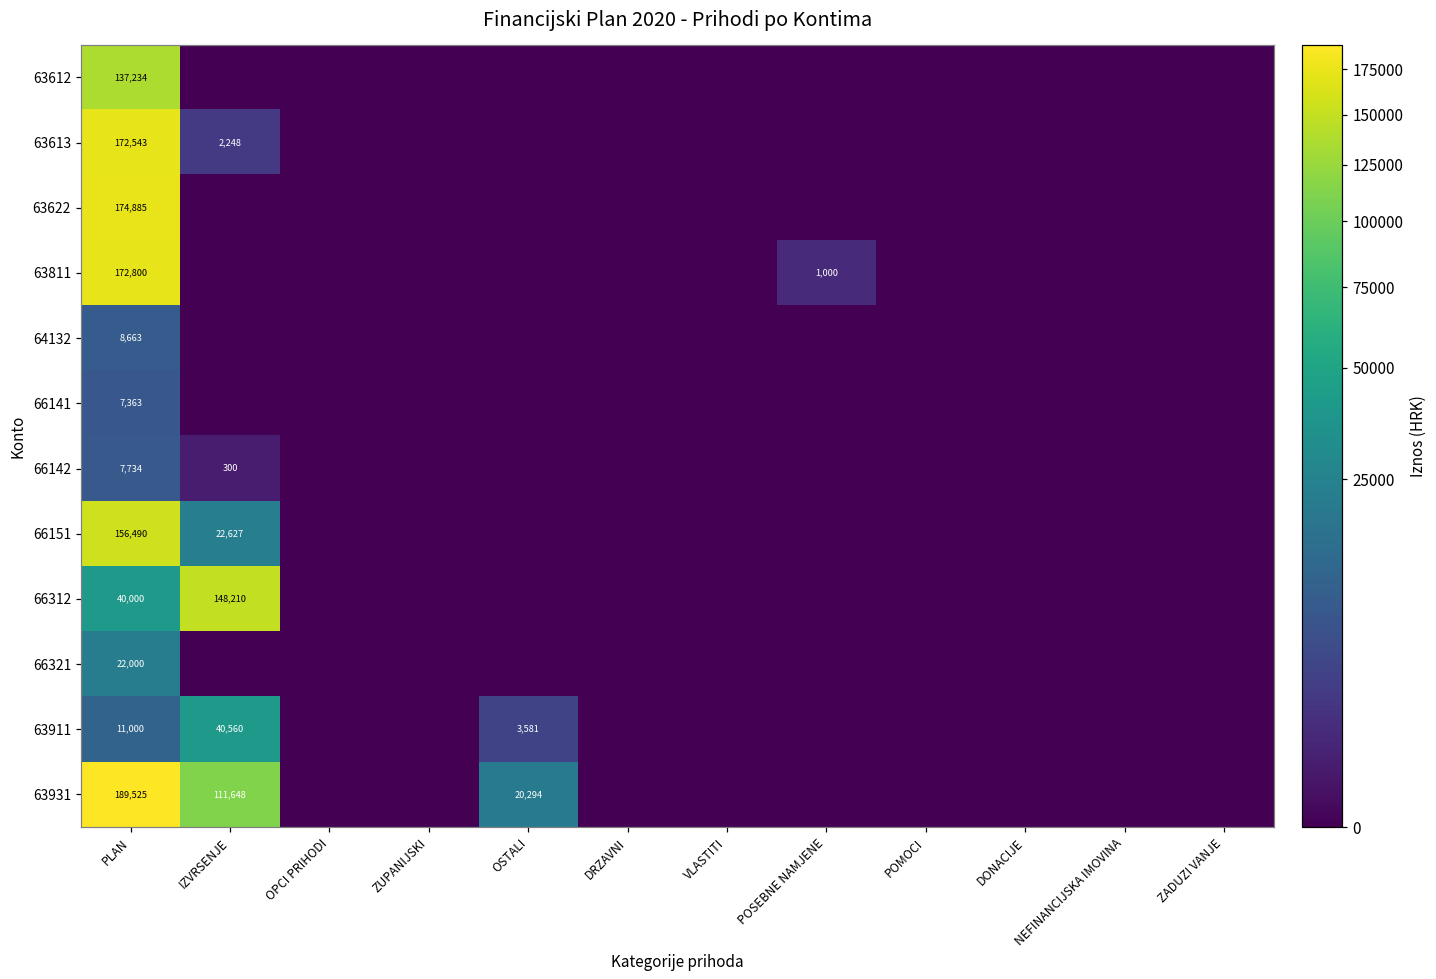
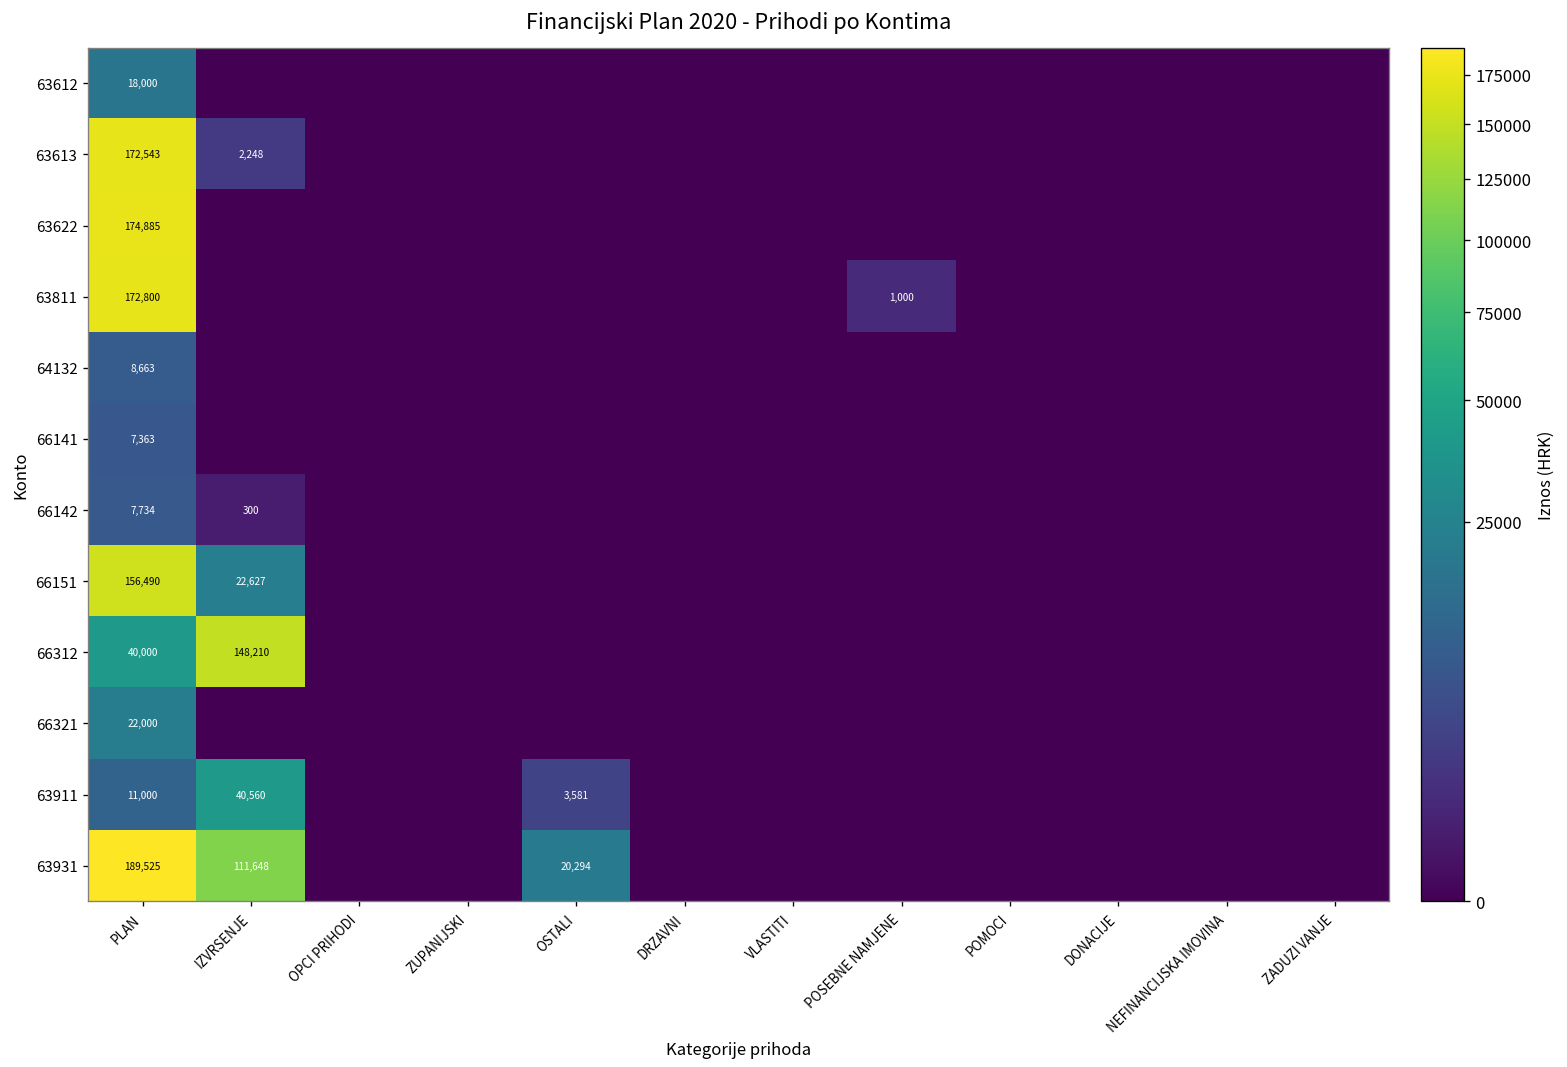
63612, PLAN: 137,234 -> 18,000
